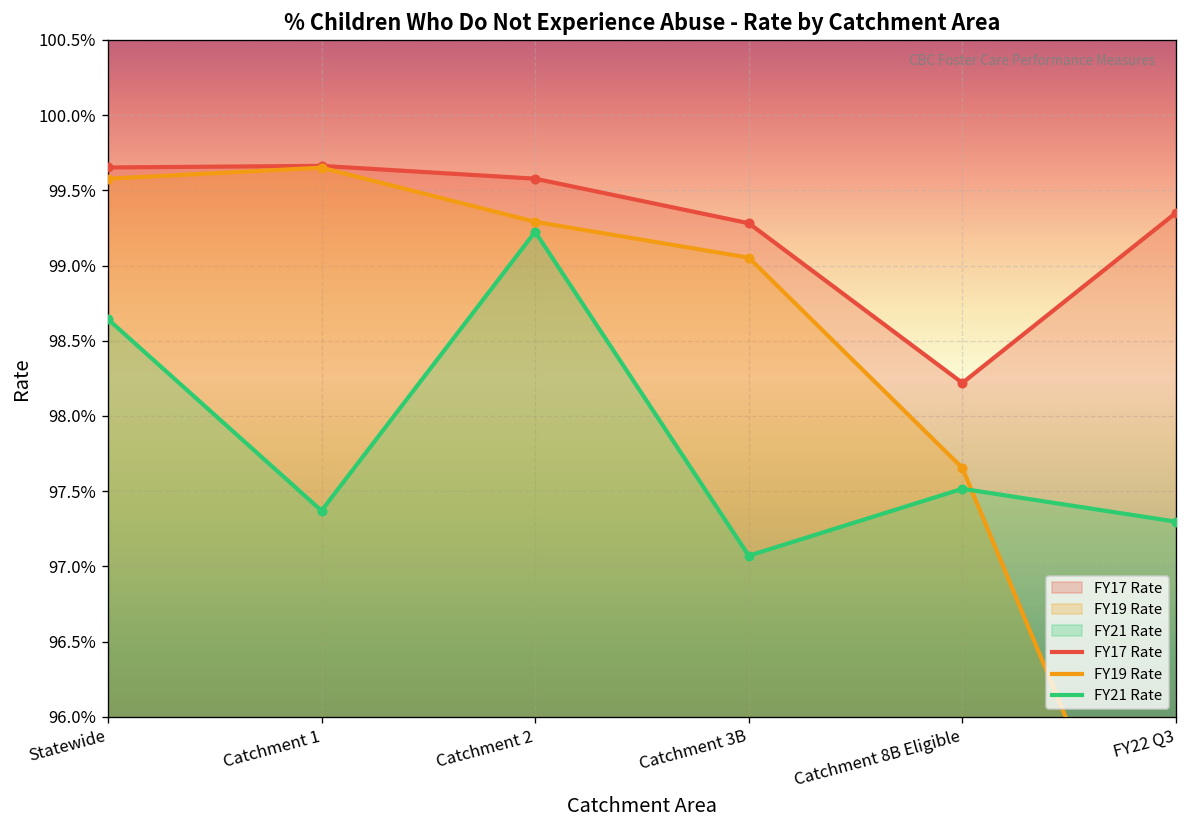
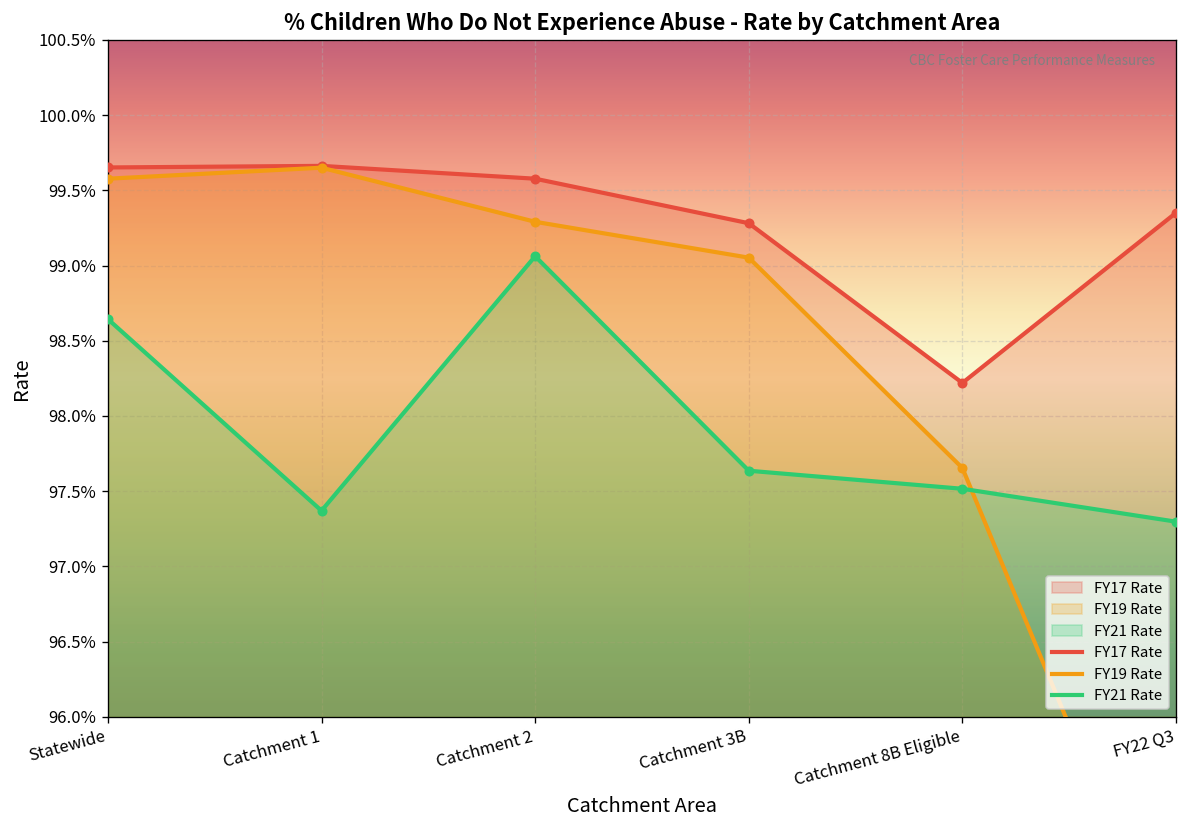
FY21 Rate, Catchment 2: 99.22% -> 99.06%
FY21 Rate, Catchment 3B: 97.07% -> 97.64%
